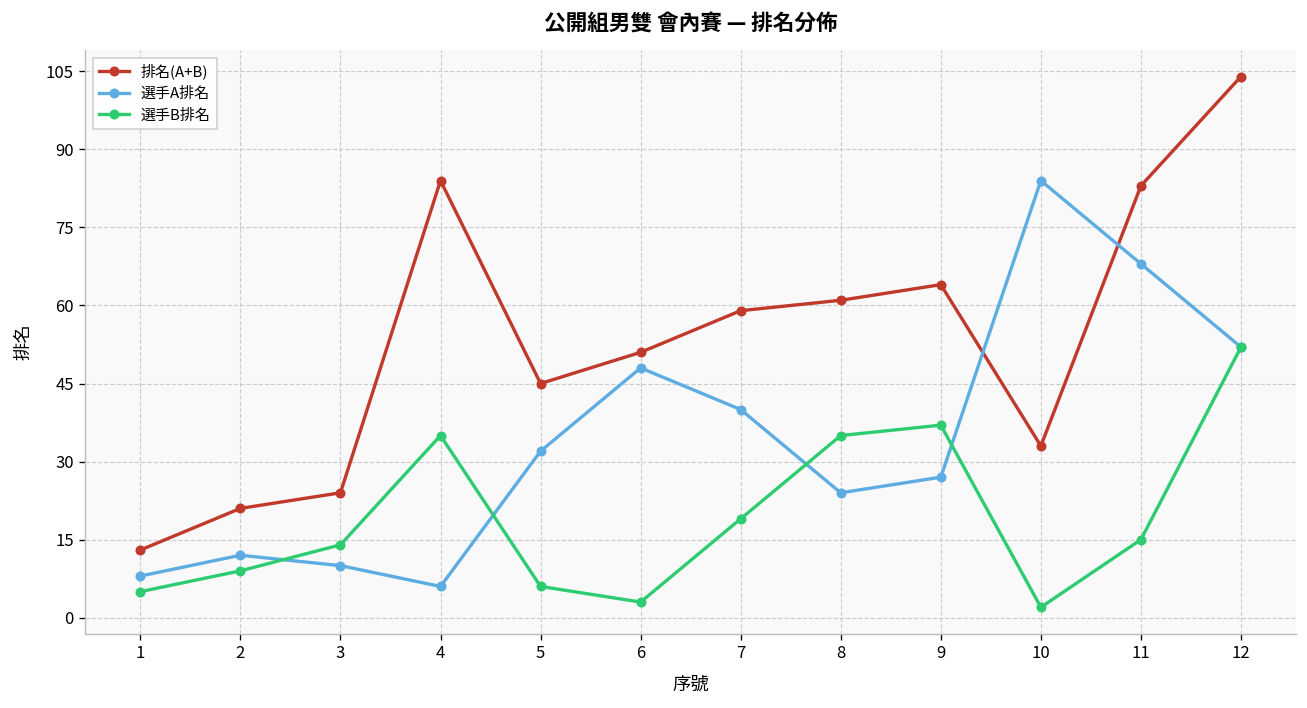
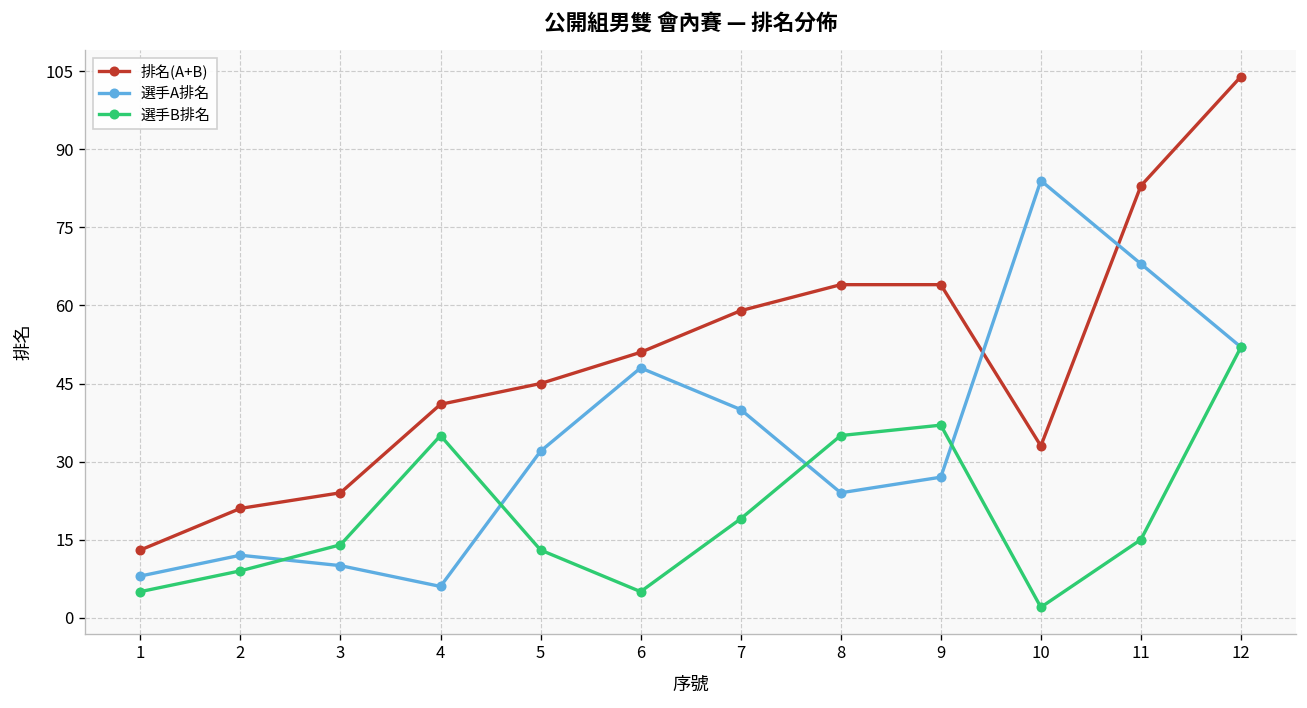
排名(A+B), 4: 84 -> 41
選手B排名, 5: 6 -> 13
選手B排名, 6: 3 -> 5
排名(A+B), 8: 61 -> 64
